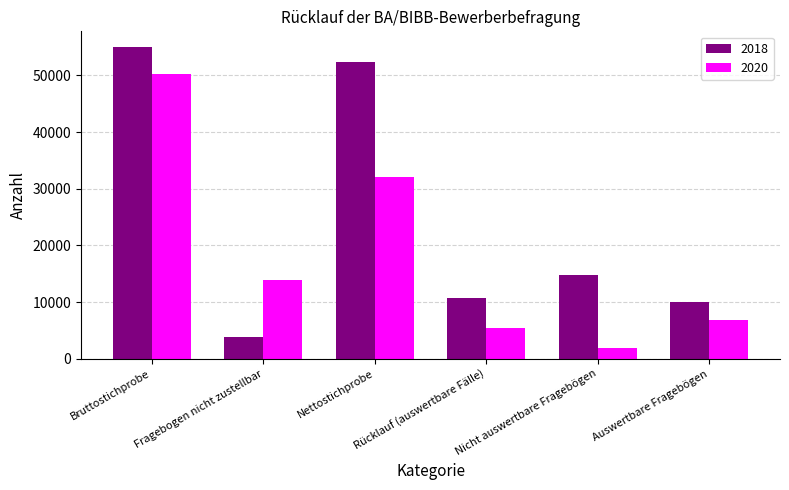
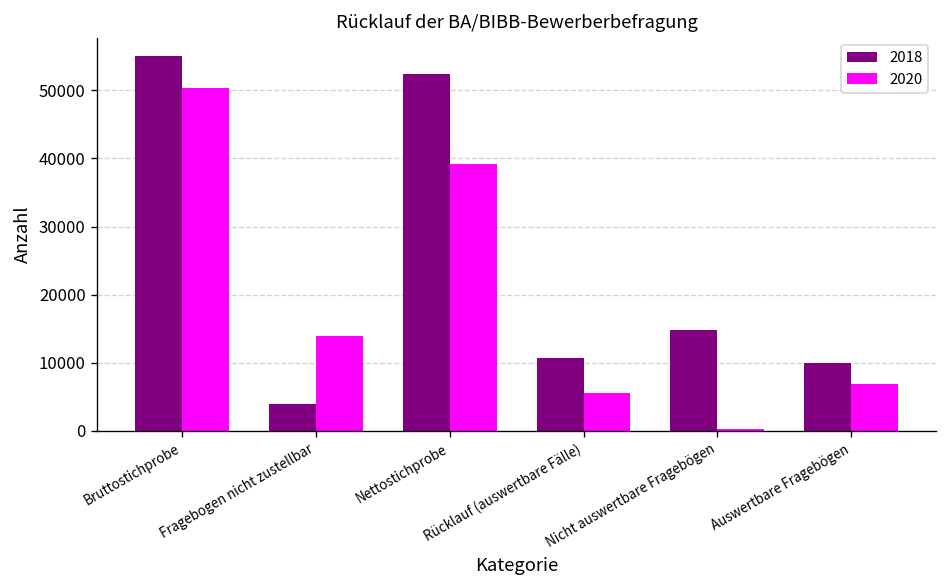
2020, Nettostichprobe: 32000 -> 39000
2020, Nicht auswertbare Fragebögen: 2000 -> 0
